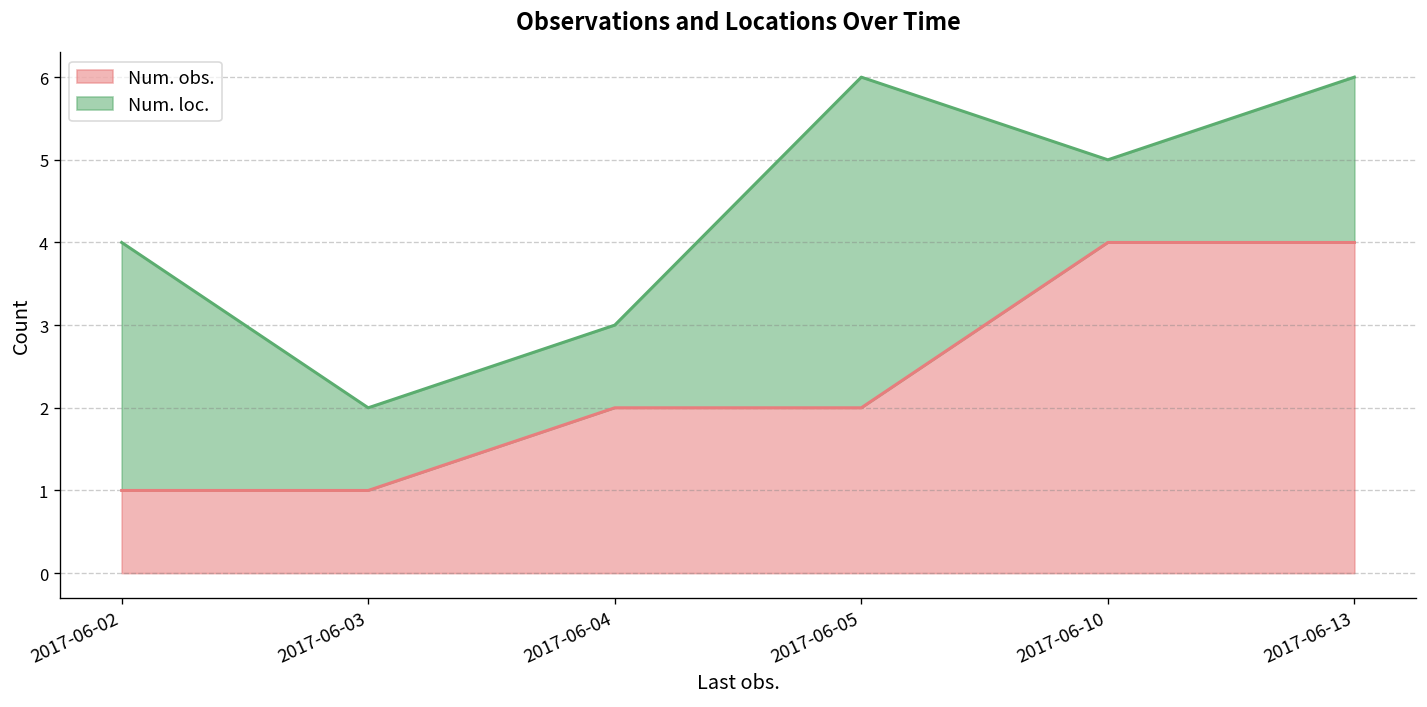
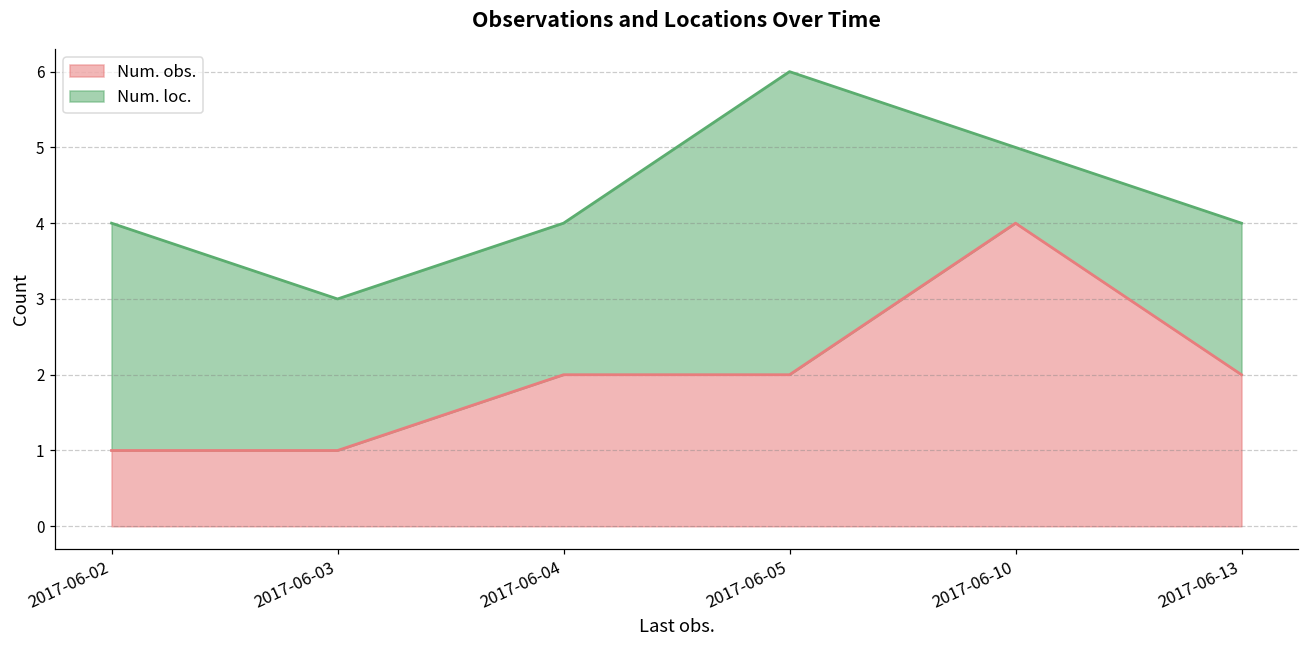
Num. loc., 2017-06-03: 1 -> 2
Num. loc., 2017-06-04: 1 -> 2
Num. obs., 2017-06-13: 4 -> 2
